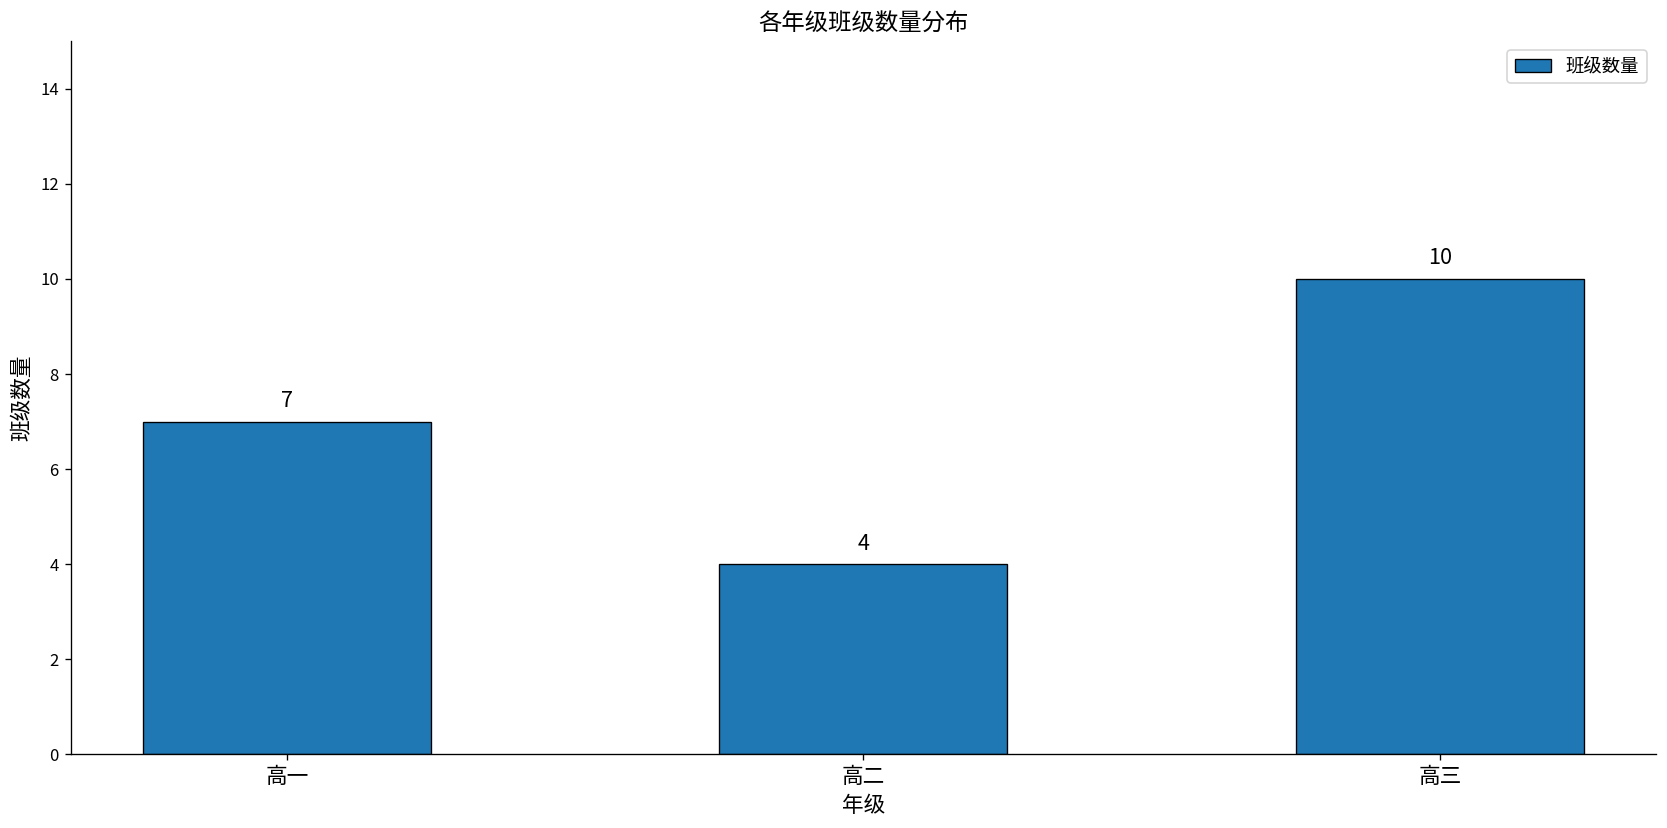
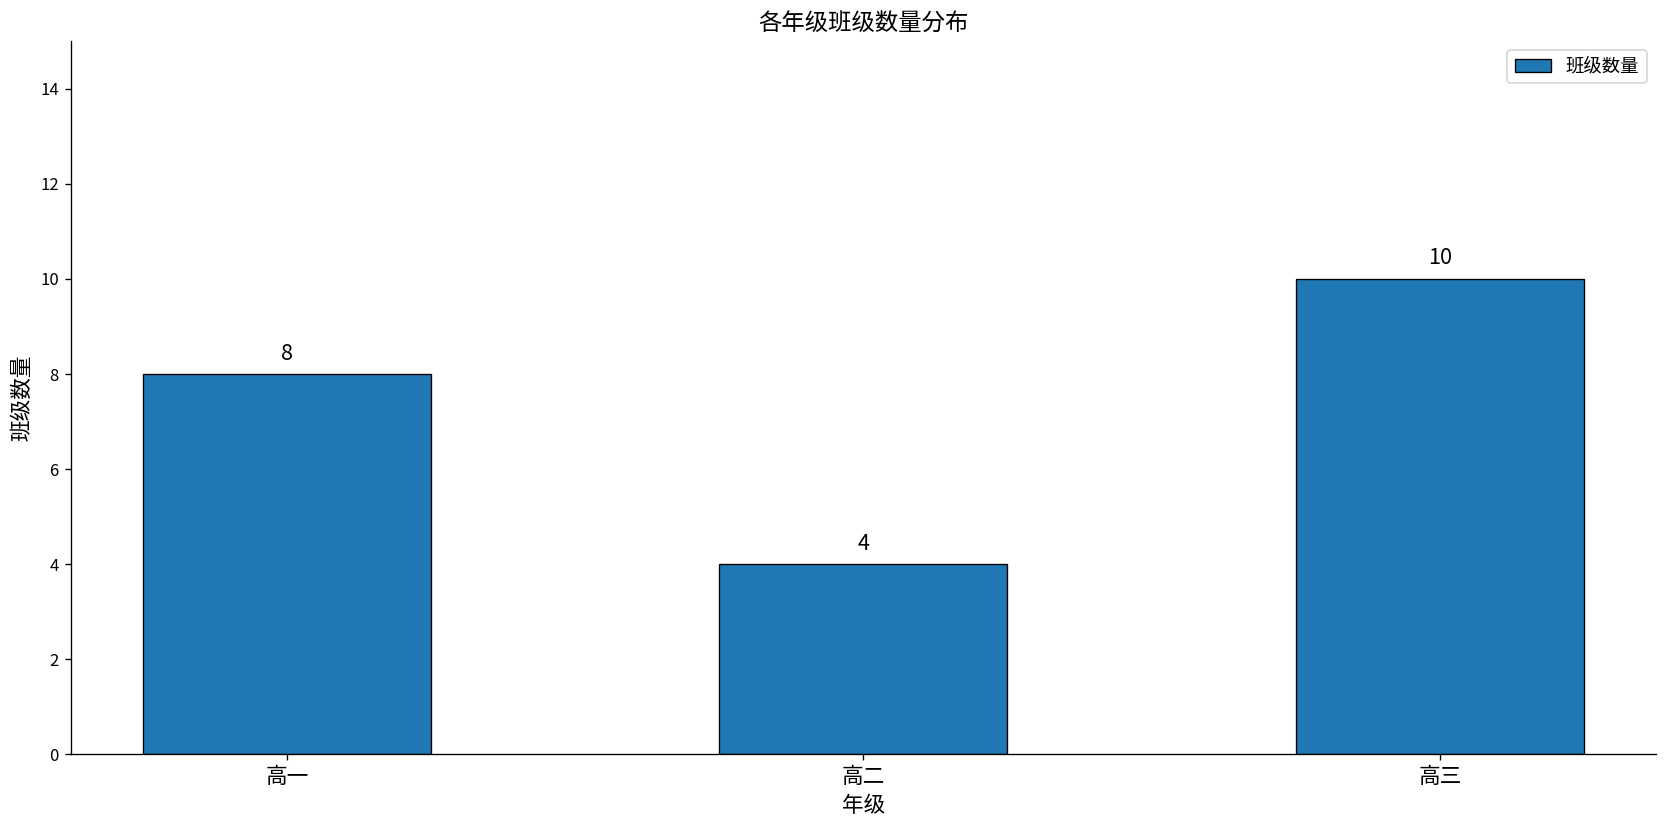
高一: 7 -> 8
